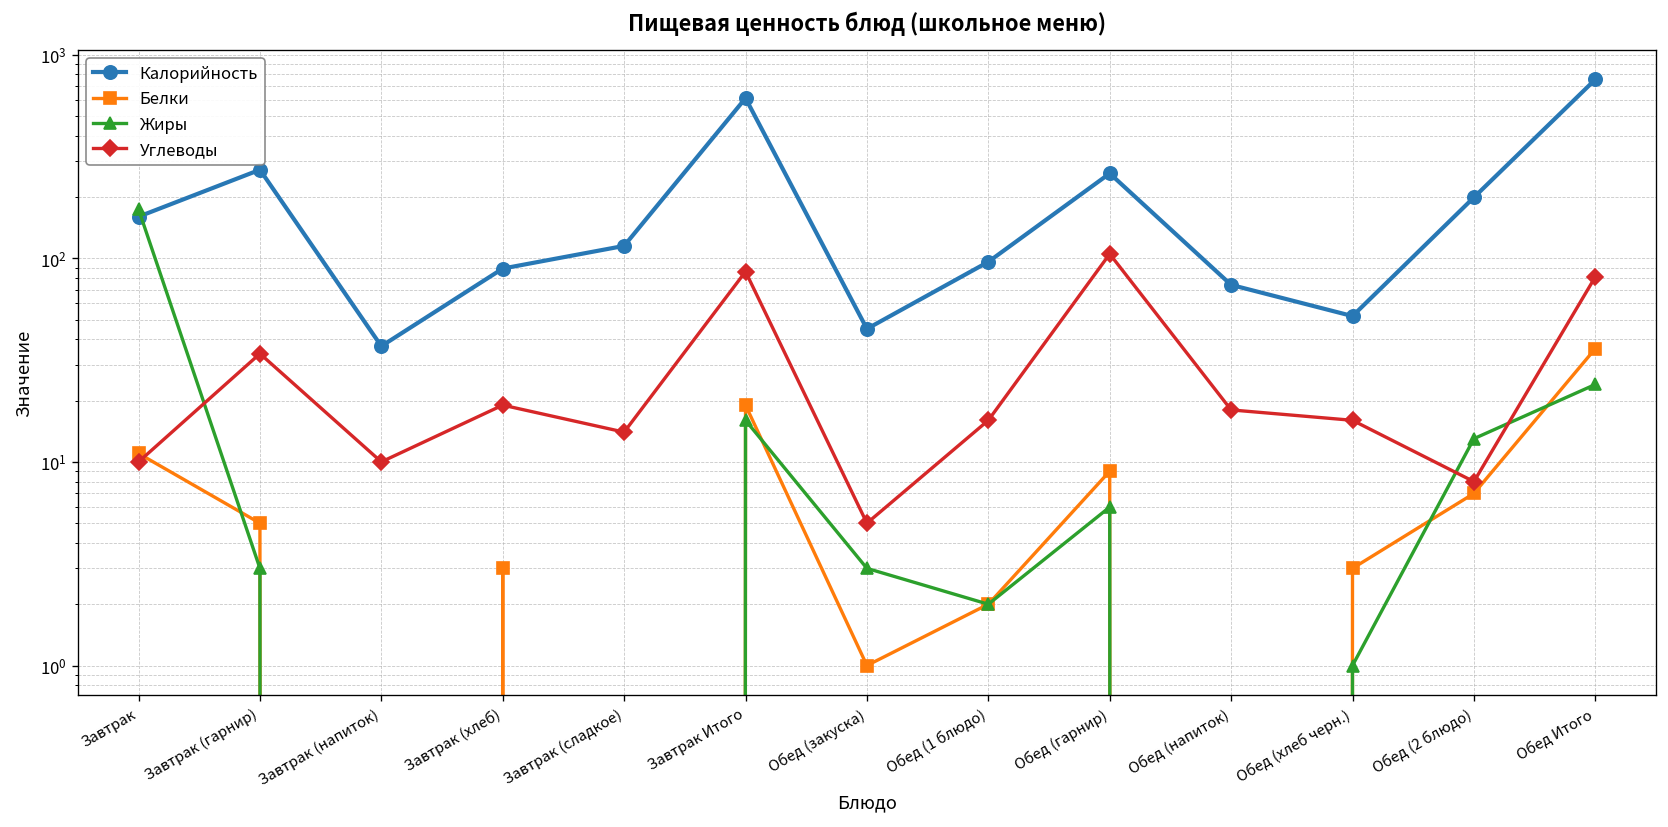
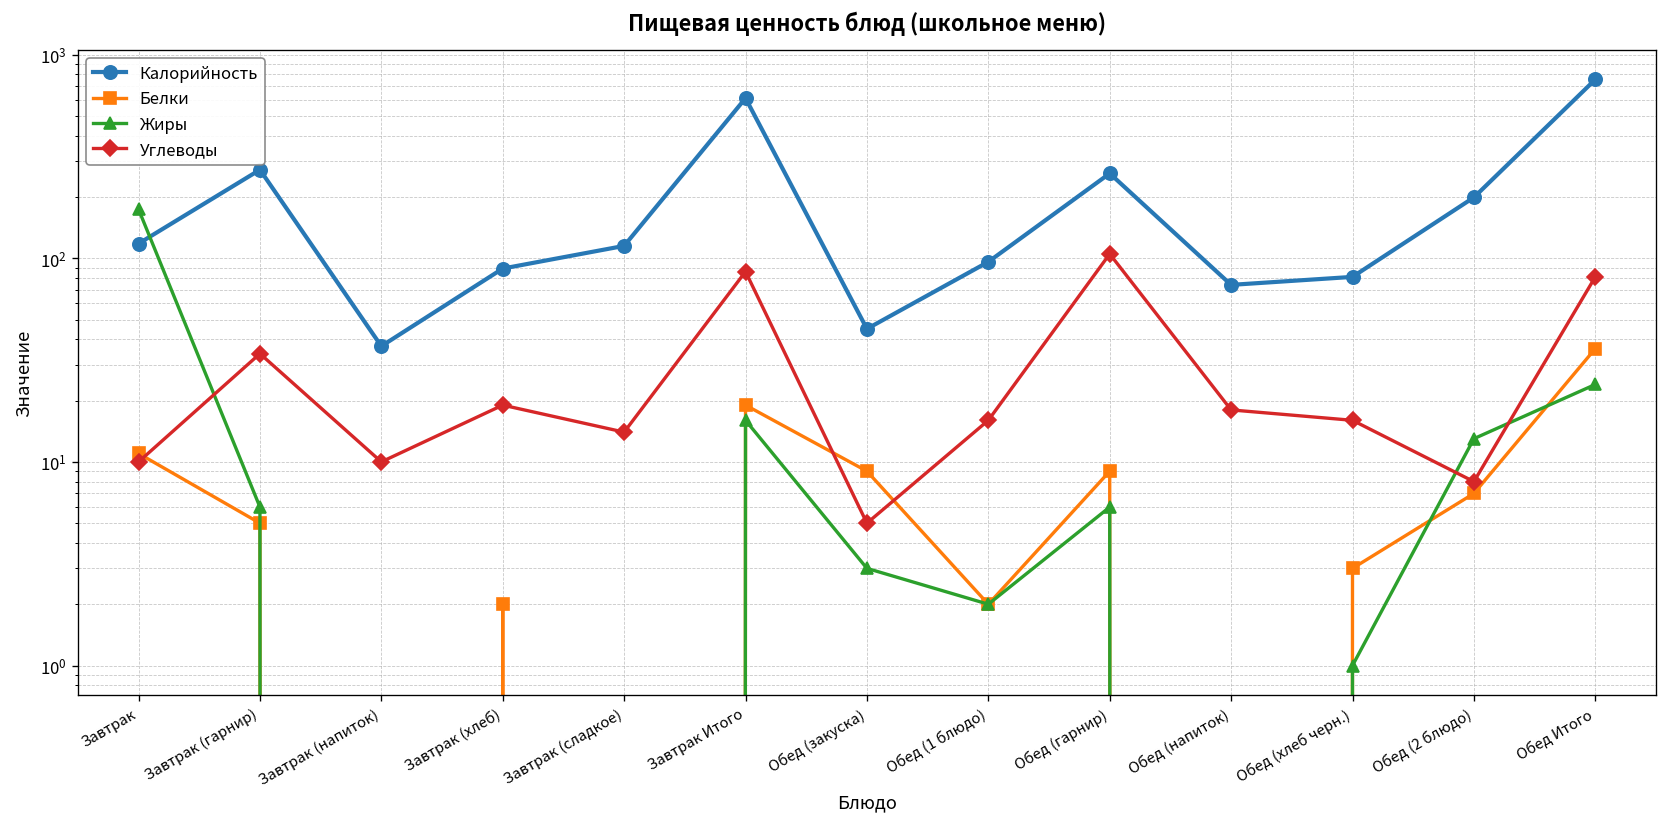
Калорийность, Завтрак: 160 -> 120
Жиры, Завтрак (гарнир): 3 -> 6
Белки, Завтрак (хлеб): 3 -> 2
Белки, Обед (закуска): 1 -> 9
Калорийность, Обед (хлеб черн.): 52 -> 80
